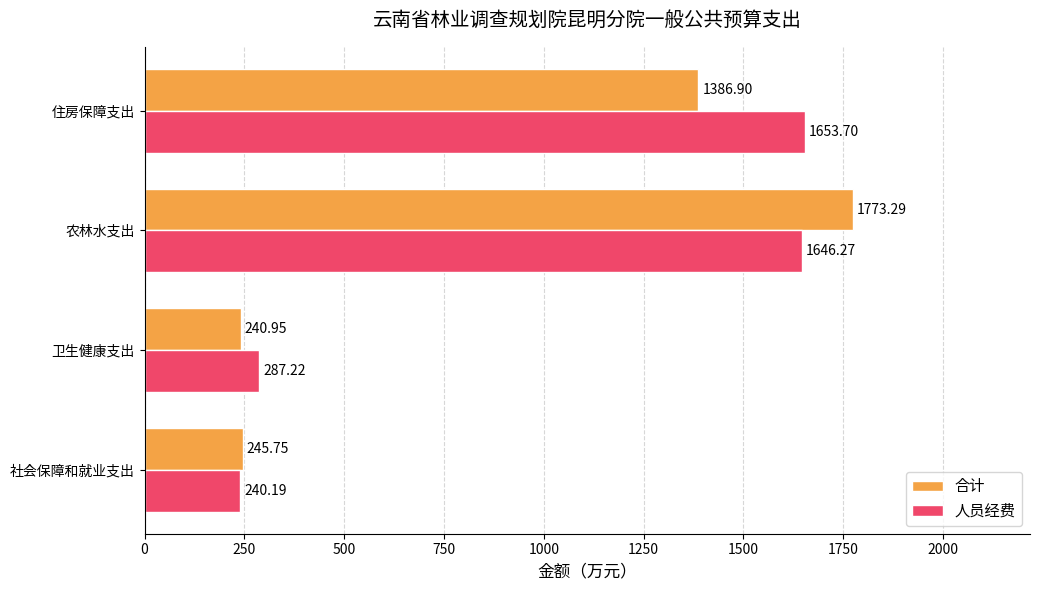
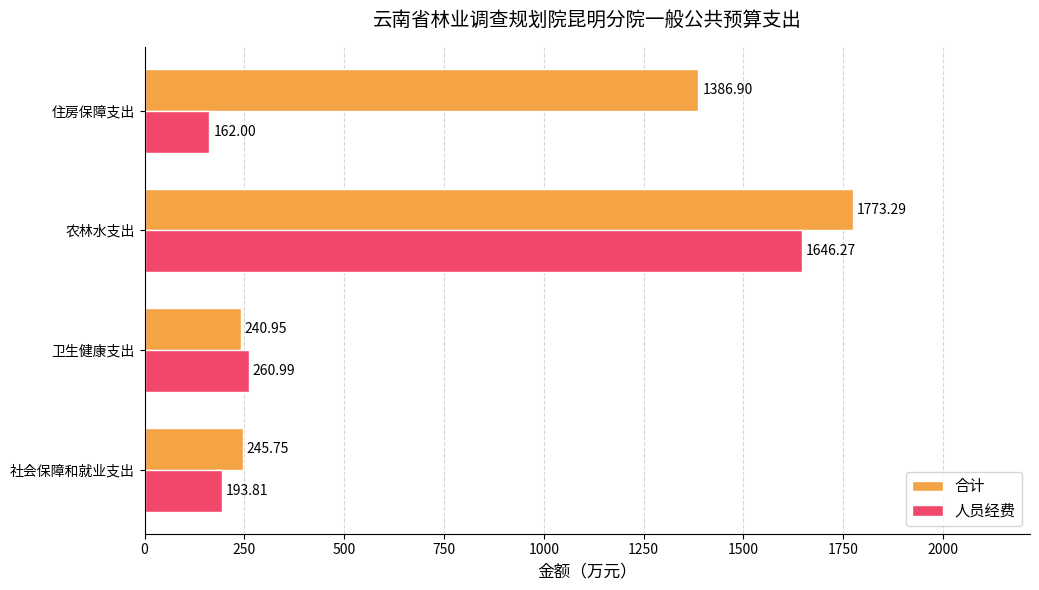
人员经费, 住房保障支出: 1653.70 -> 162.00
人员经费, 卫生健康支出: 287.22 -> 260.99
人员经费, 社会保障和就业支出: 240.19 -> 193.81
